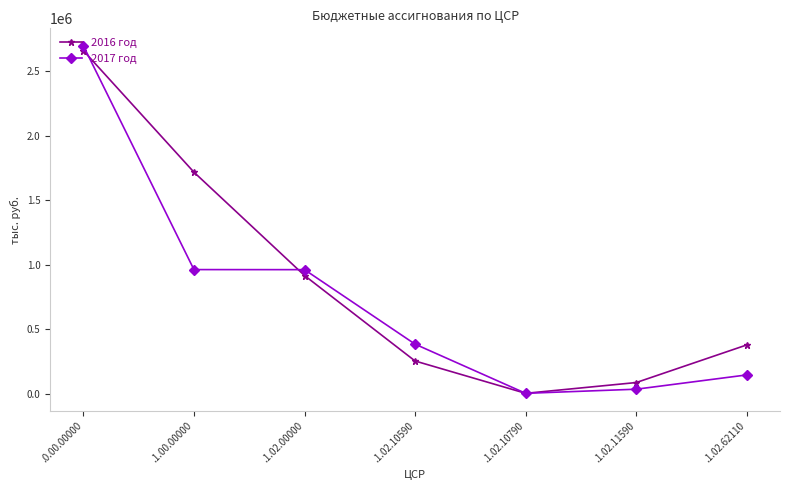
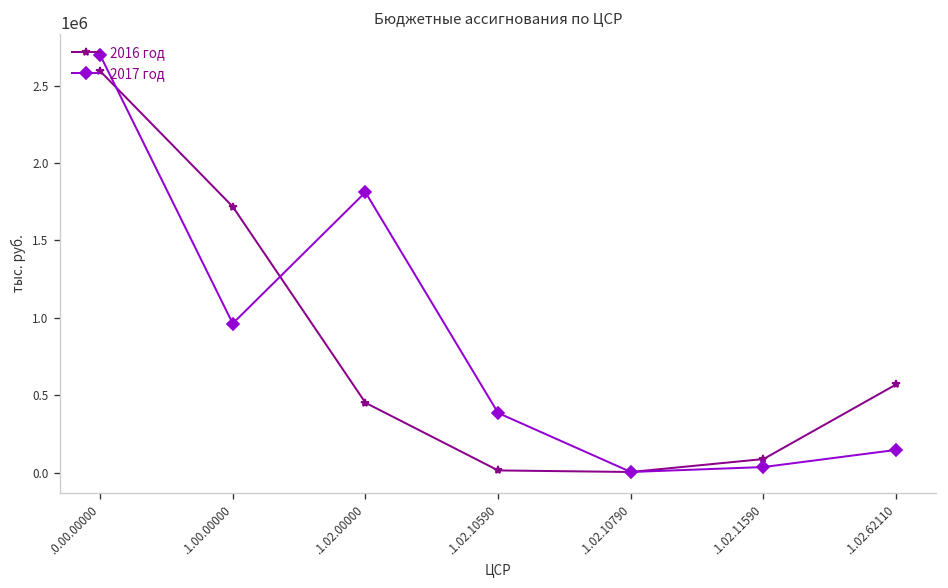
2016 год, .0.00.00000: 2660000 -> 2590000
2016 год, .1.02.00000: 920000 -> 450000
2017 год, .1.02.00000: 960000 -> 1810000
2016 год, .1.02.10590: 260000 -> 10000
2016 год, .1.02.62110: 380000 -> 570000
